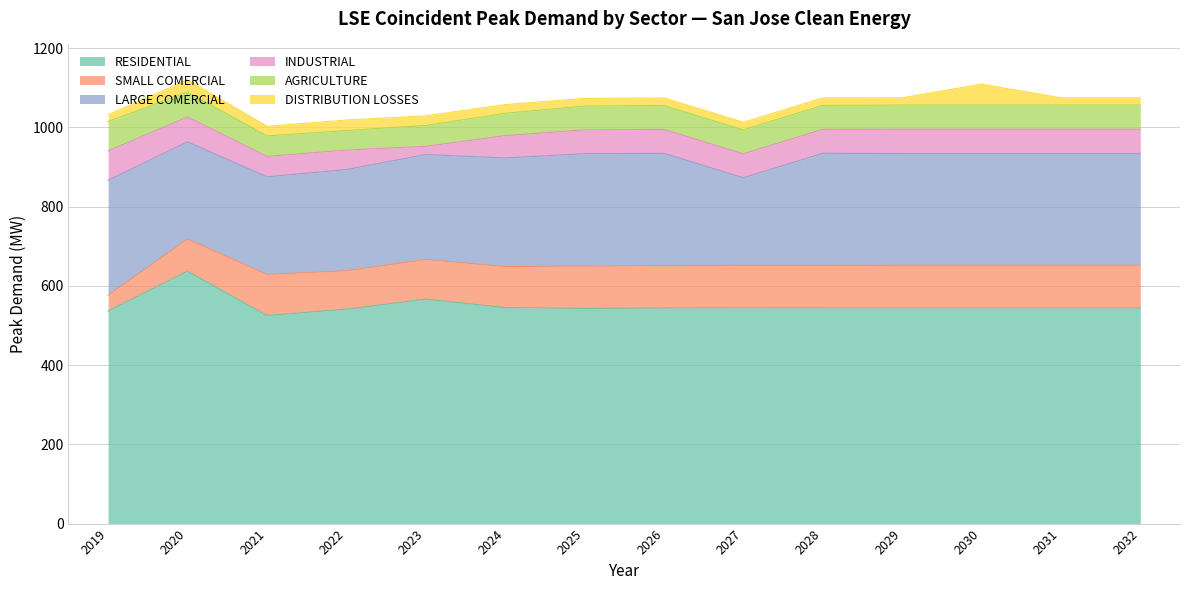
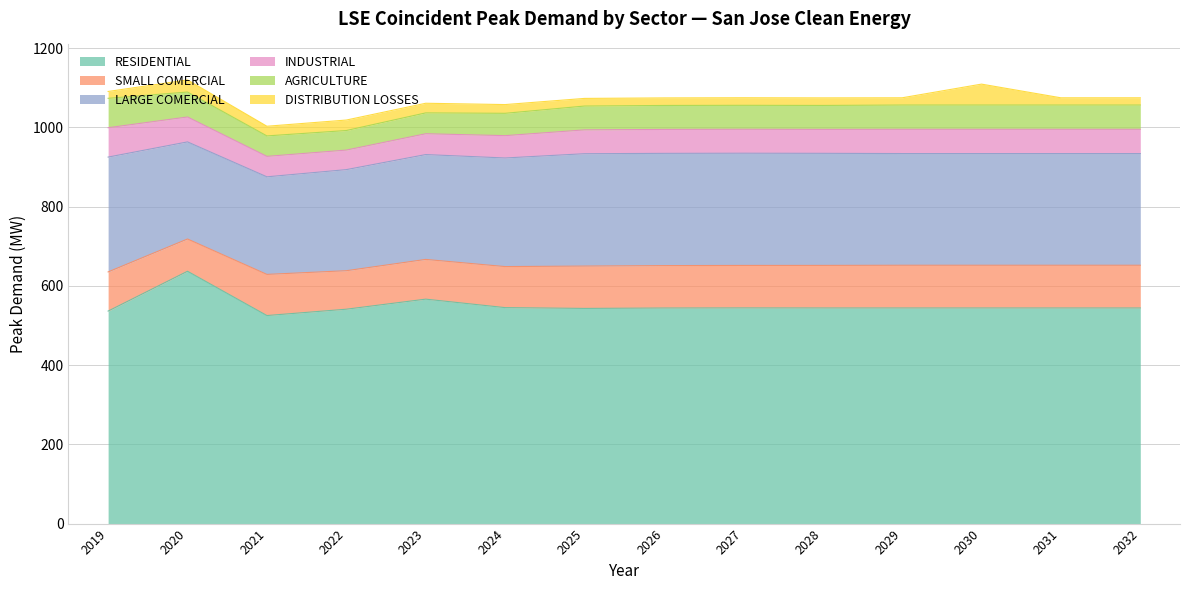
SMALL COMERCIAL, 2019: 40 -> 100
INDUSTRIAL, 2023: 20 -> 50
LARGE COMERCIAL, 2027: 220 -> 280
